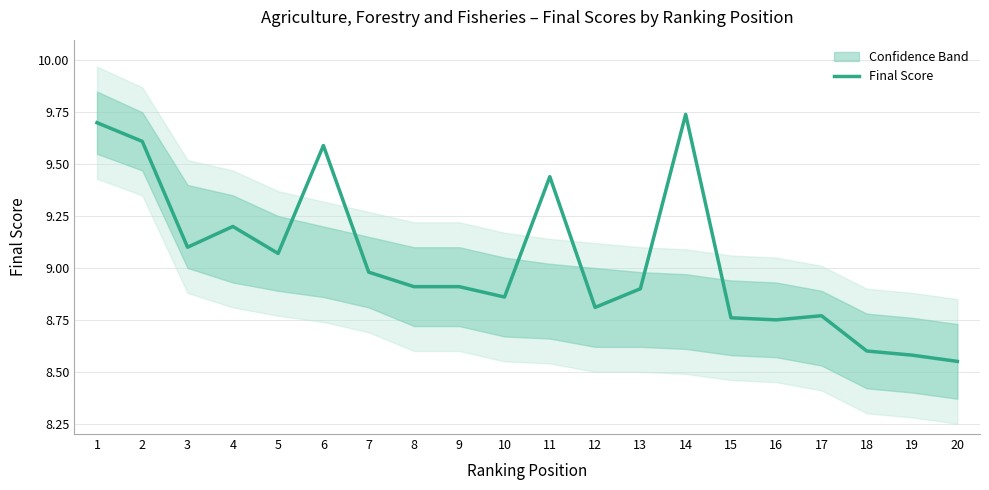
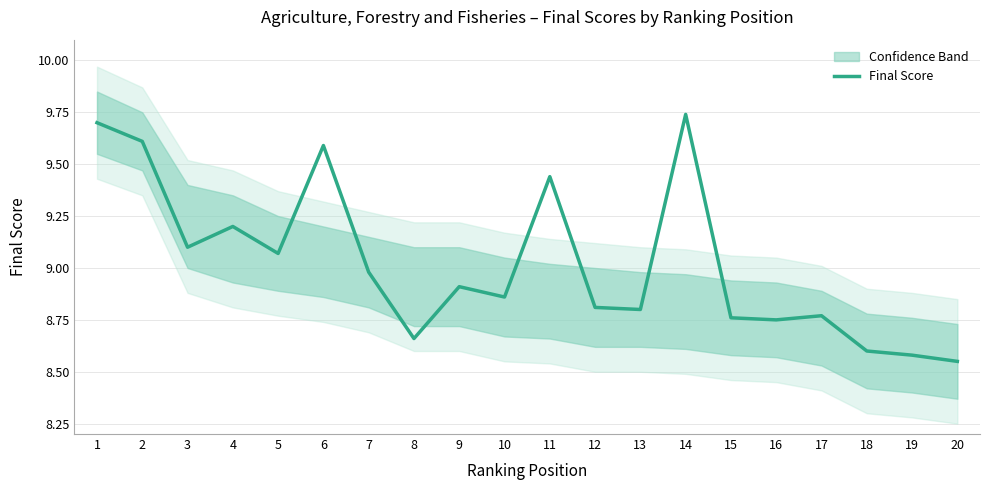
Final Score, 8: 8.91 -> 8.66
Final Score, 13: 8.9 -> 8.8
